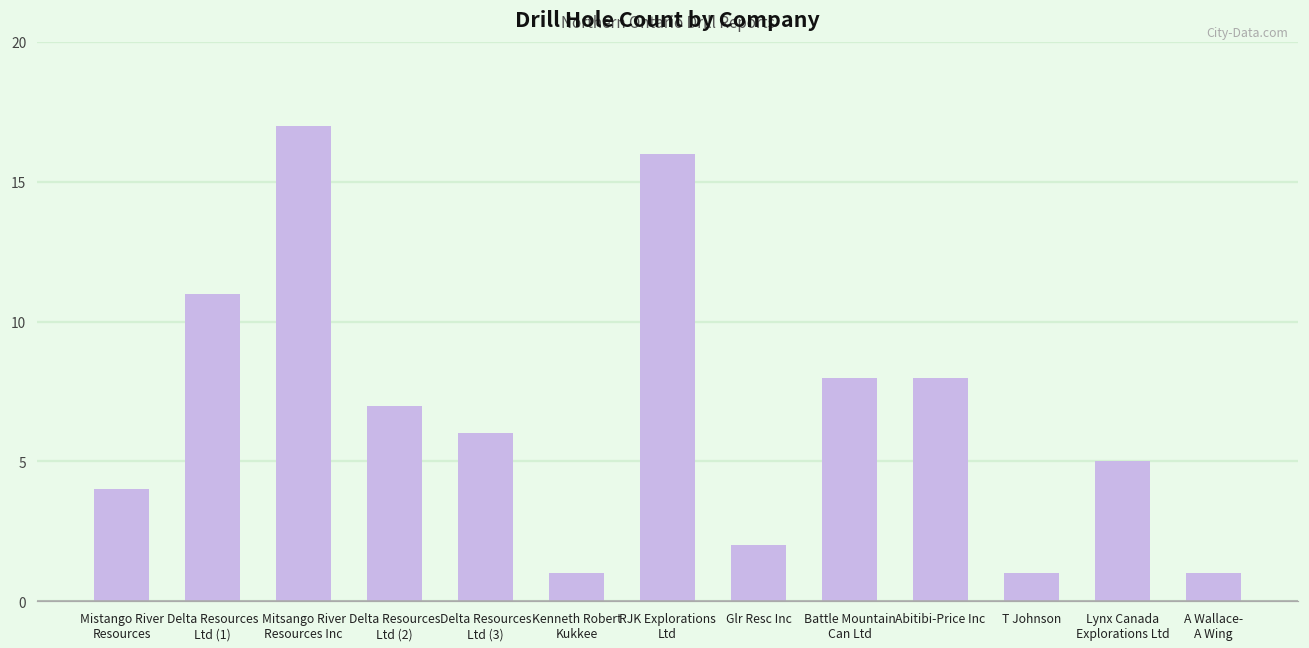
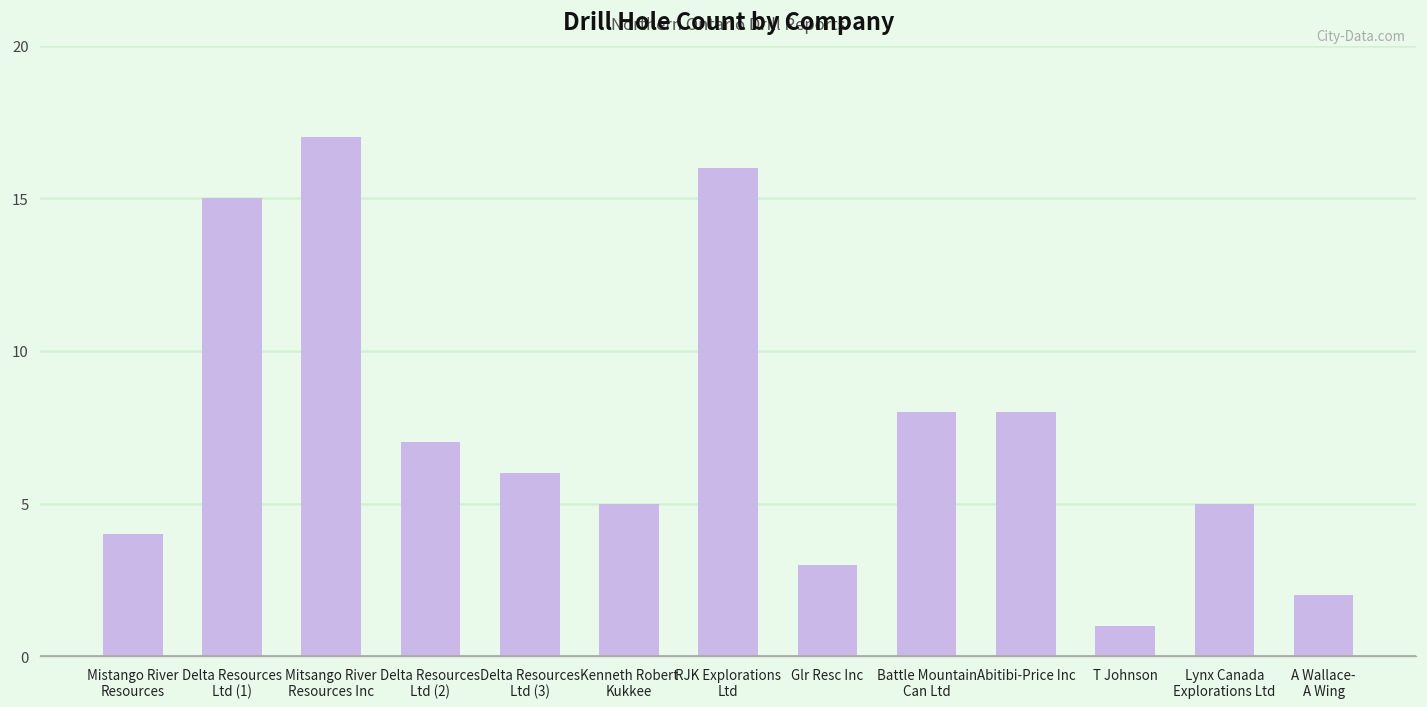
Delta Resources Ltd (1): 11 -> 15
Kenneth Robert Kukkee: 1 -> 5
Glr Resc Inc: 2 -> 3
A Wallace- A Wing: 1 -> 2
